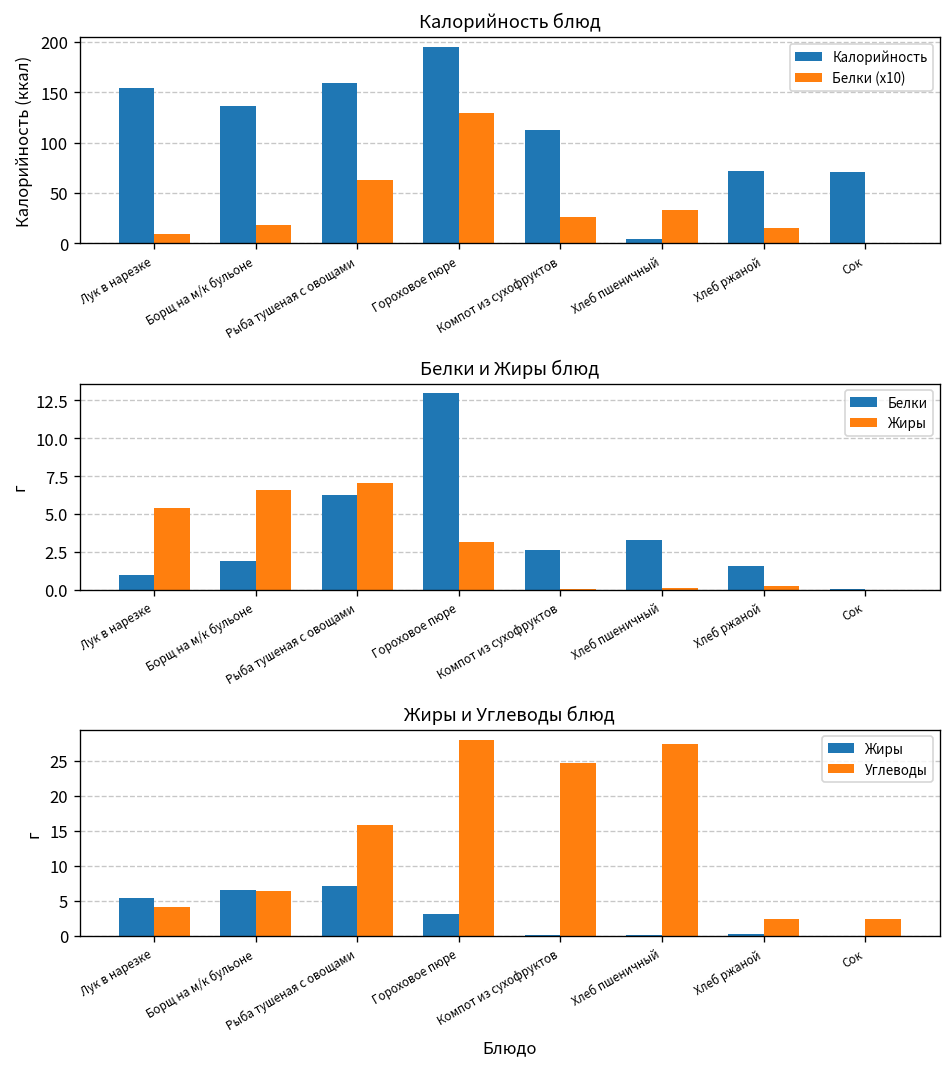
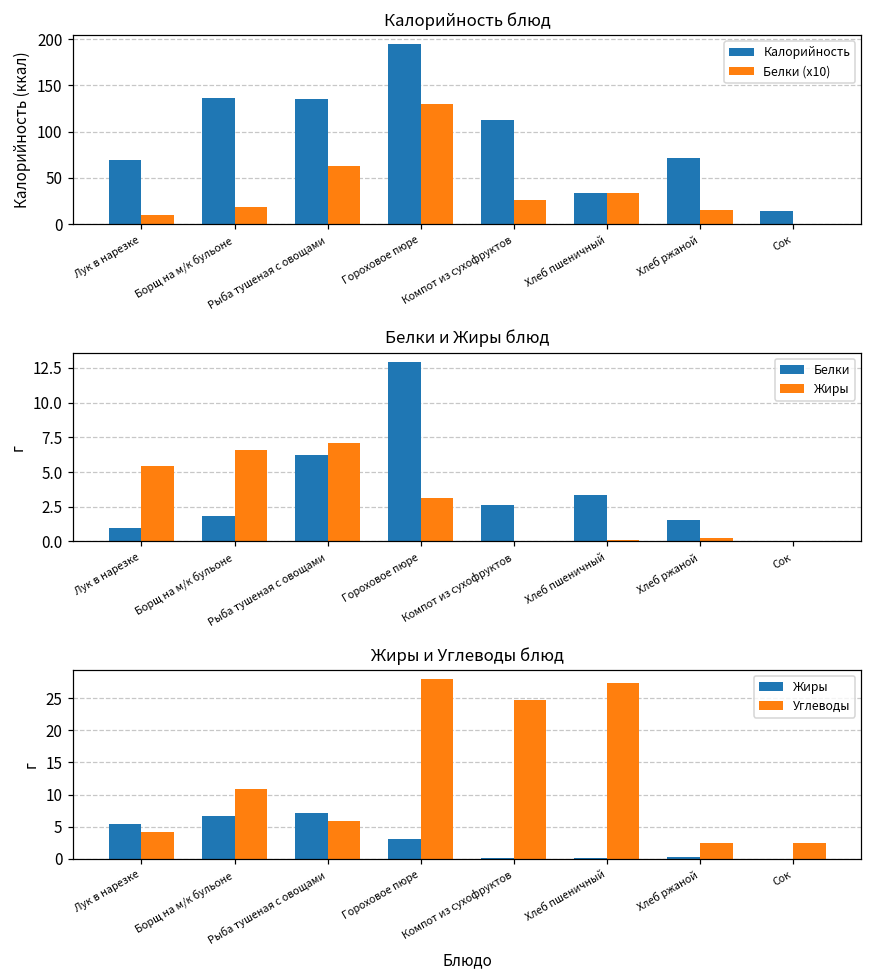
Калорийность блюд, Калорийность, Лук в нарезке: 150 -> 70
Калорийность блюд, Калорийность, Рыба тушеная с овощами: 160 -> 140
Калорийность блюд, Калорийность, Хлеб пшеничный: 0 -> 30
Калорийность блюд, Калорийность, Сок: 70 -> 10
Жиры и Углеводы блюд, Углеводы, Борщ на м/к бульоне: 6 -> 11
Жиры и Углеводы блюд, Углеводы, Рыба тушеная с овощами: 16 -> 6
